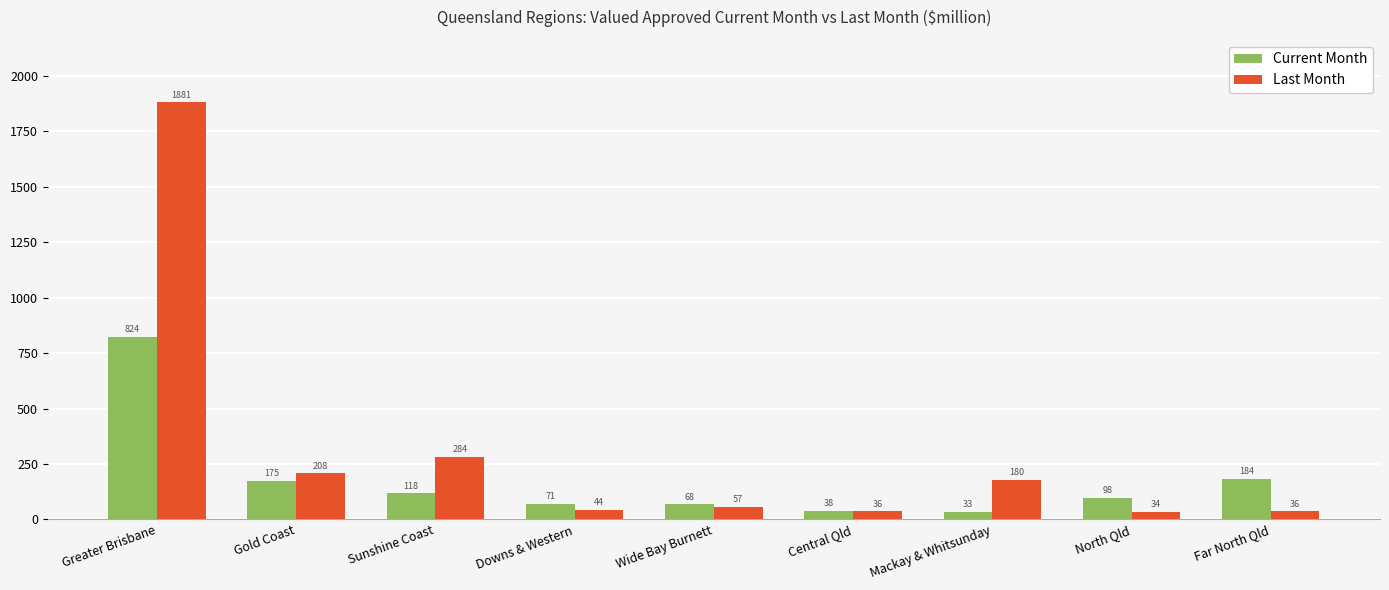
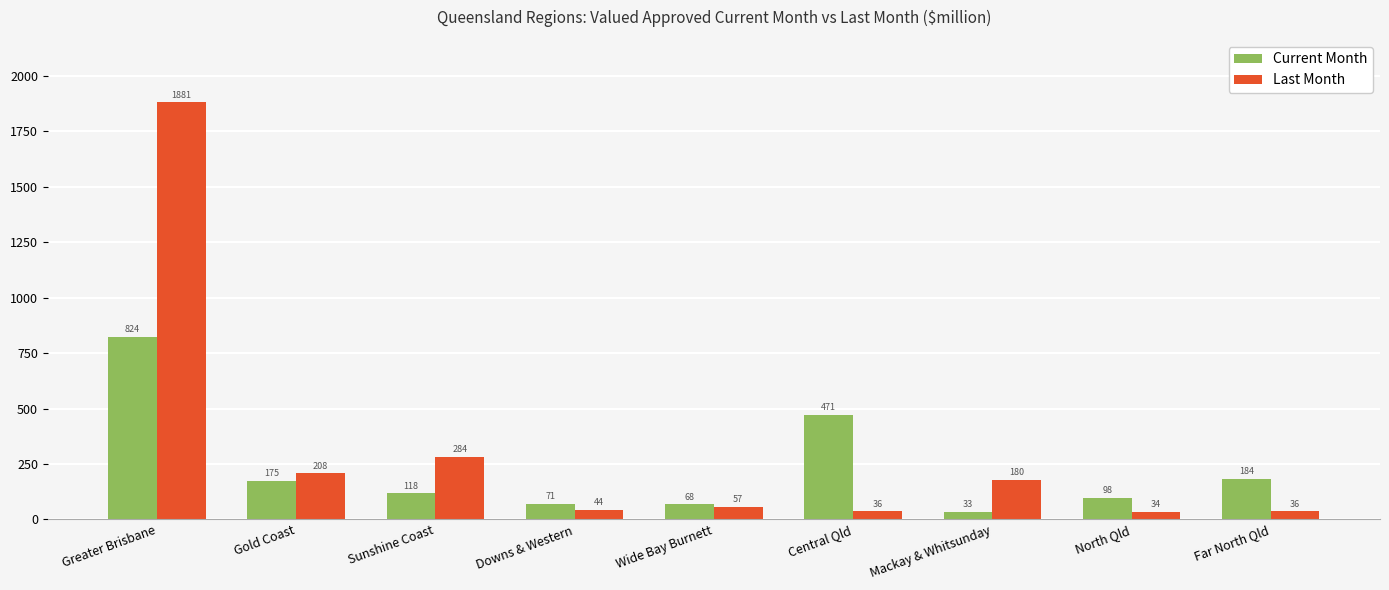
Current Month, Central Qld: 38 -> 471
